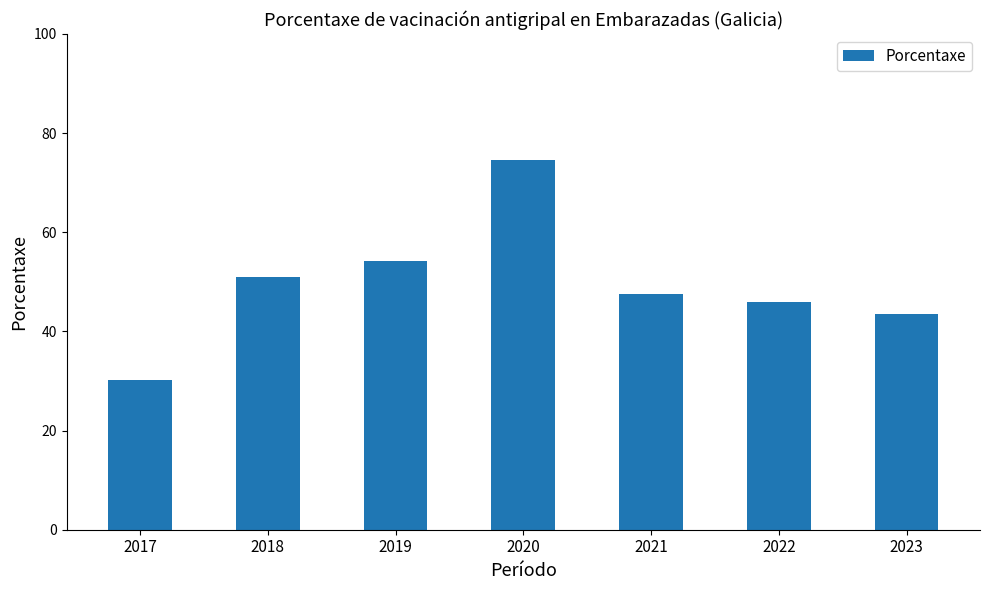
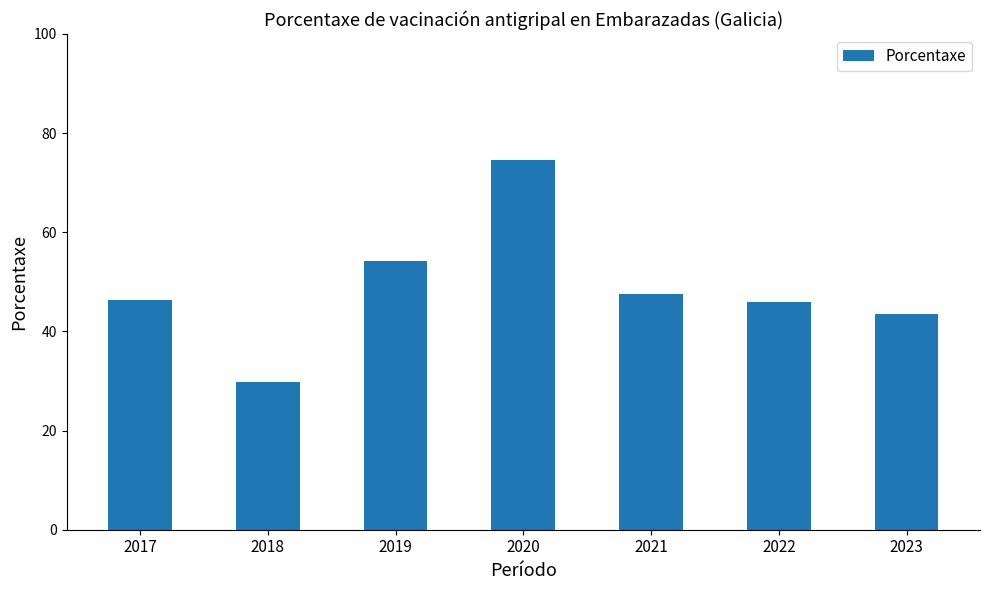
2017: 30 -> 46
2018: 51 -> 30
